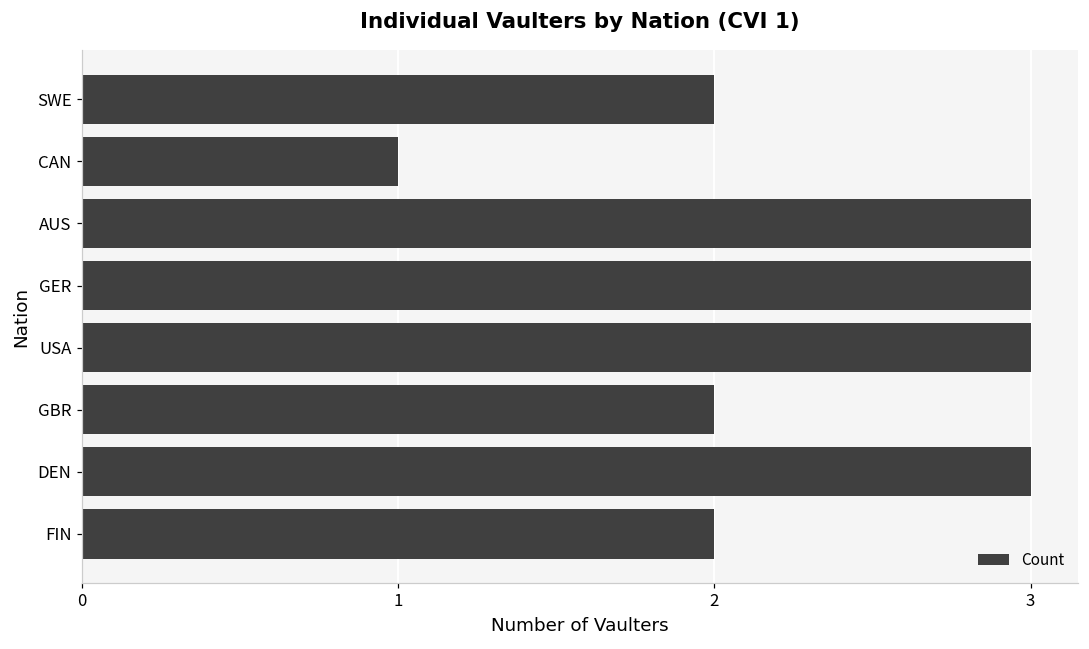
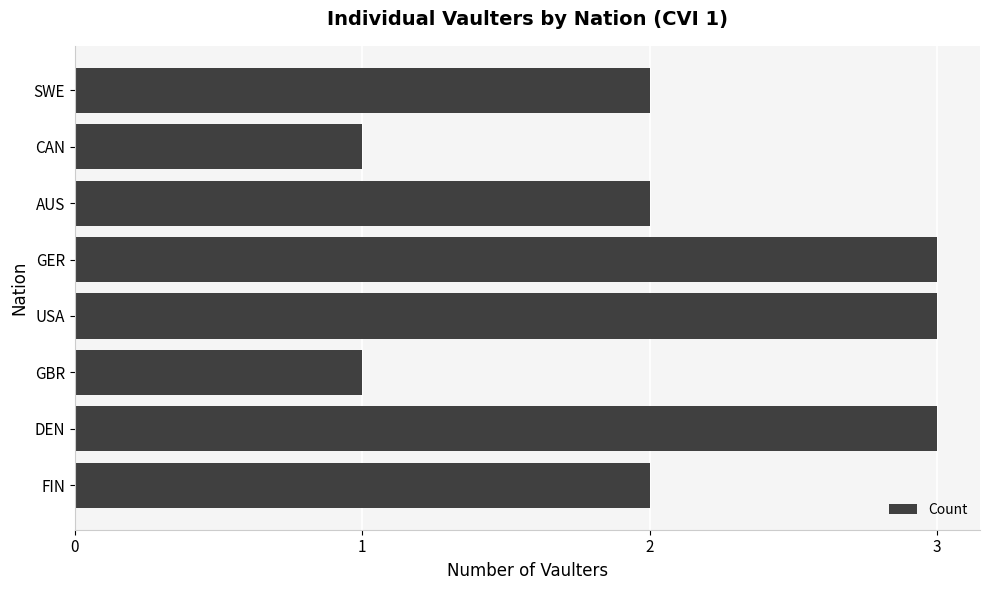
AUS: 3 -> 2
GBR: 2 -> 1
